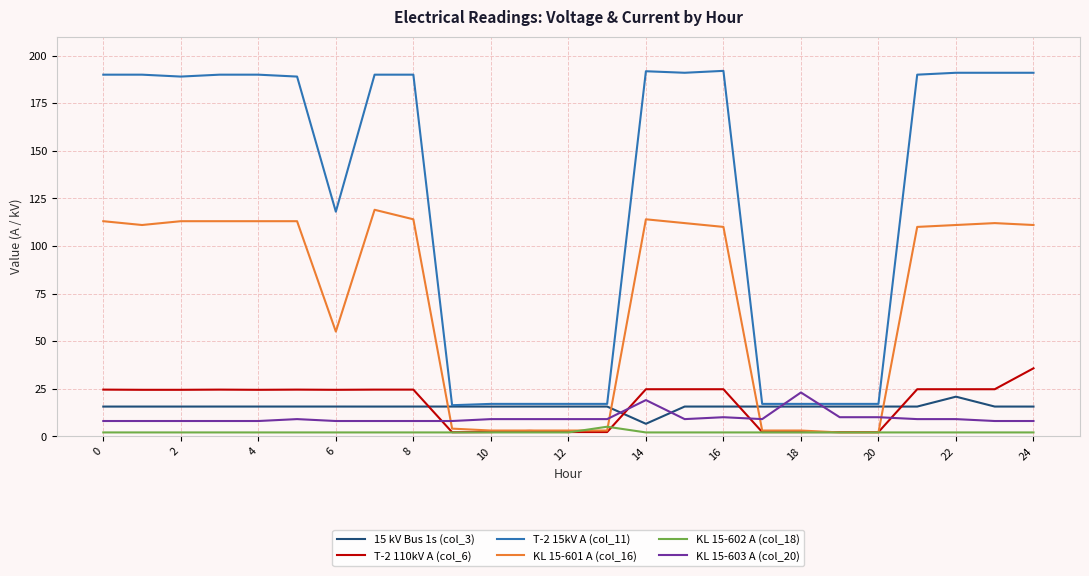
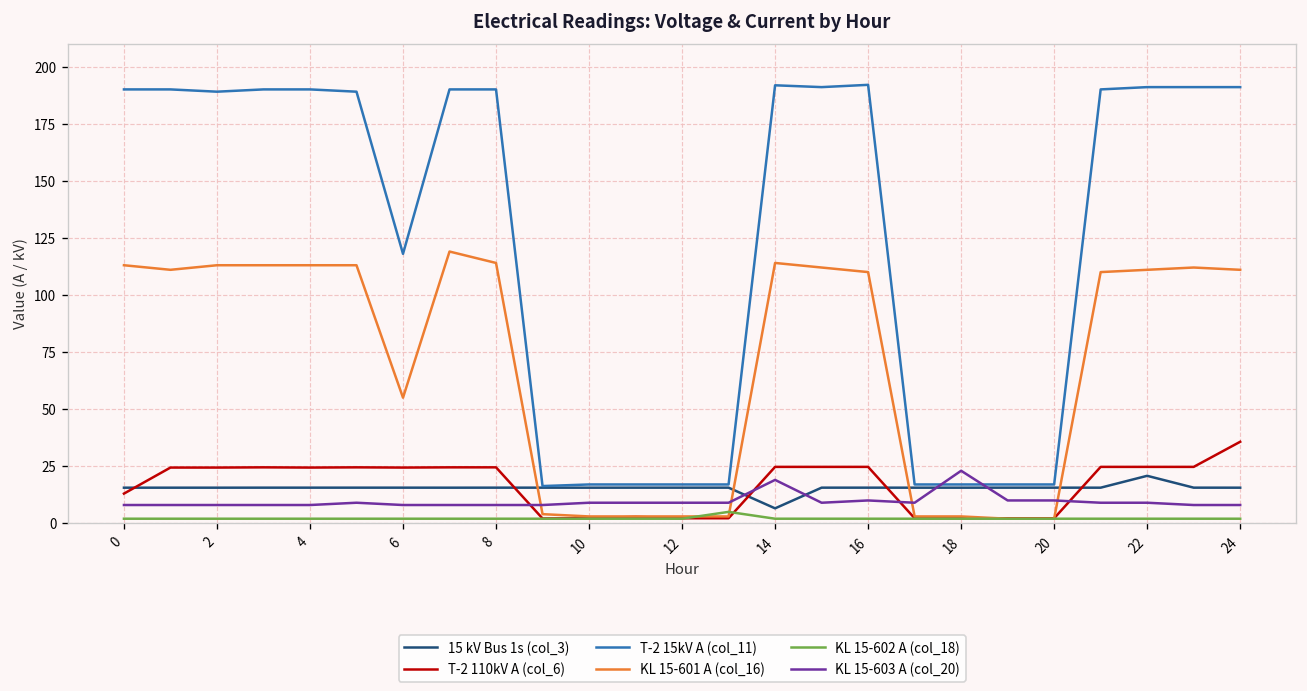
T-2 110kV A (col_6), 0: 25 -> 13
